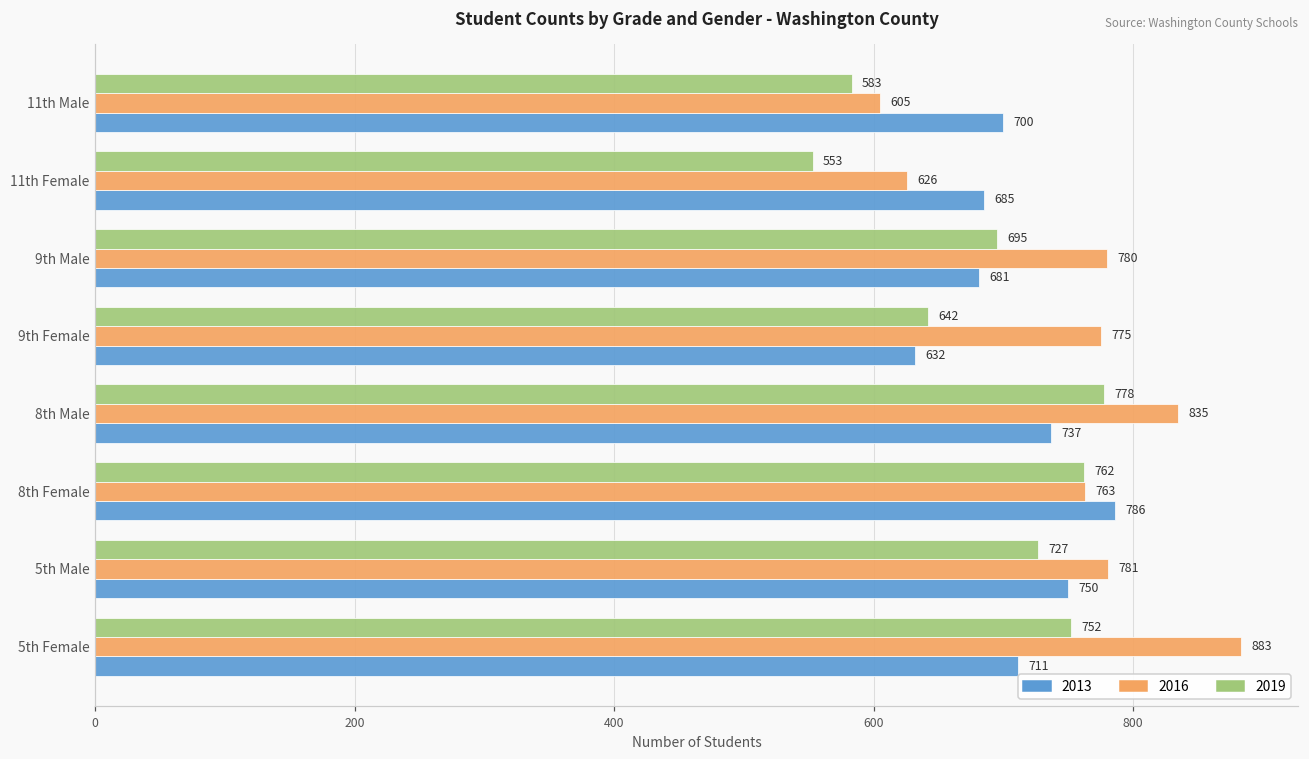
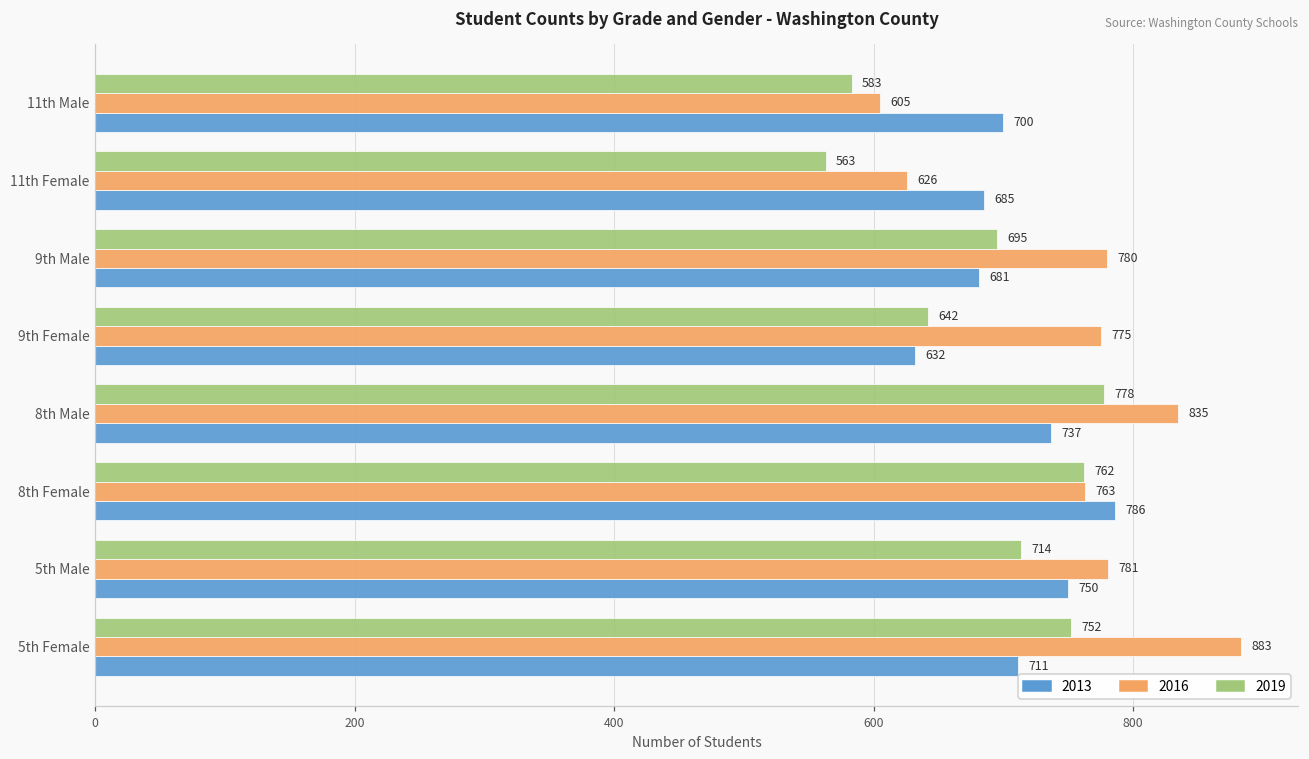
2019, 11th Female: 553 -> 563
2019, 5th Male: 727 -> 714
